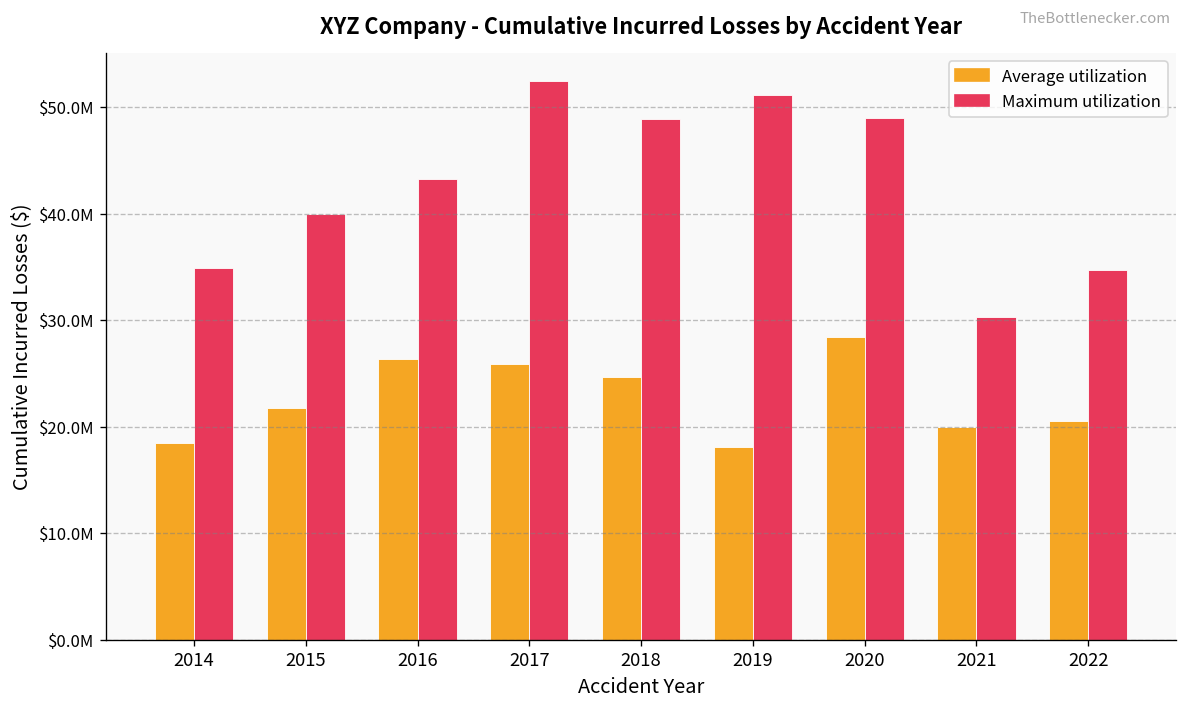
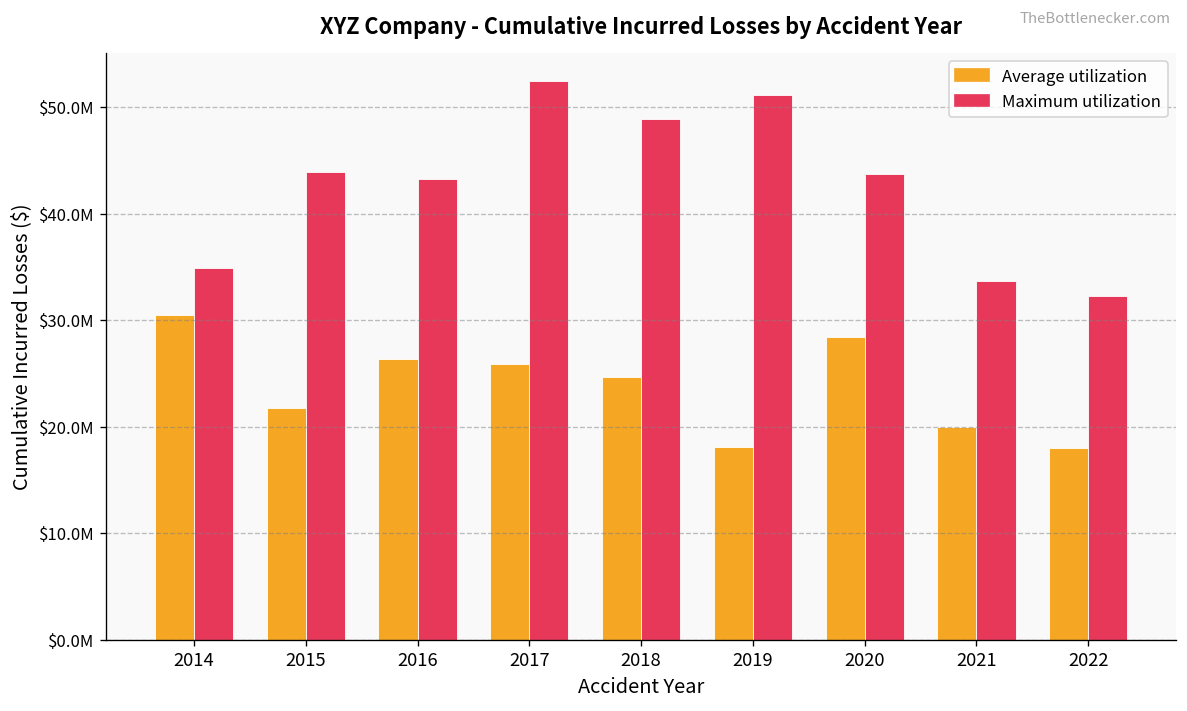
Average utilization, 2014: $18000000 -> $30000000
Maximum utilization, 2015: $40000000 -> $44000000
Maximum utilization, 2020: $49000000 -> $44000000
Maximum utilization, 2021: $30000000 -> $34000000
Average utilization, 2022: $21000000 -> $18000000
Maximum utilization, 2022: $35000000 -> $32000000
